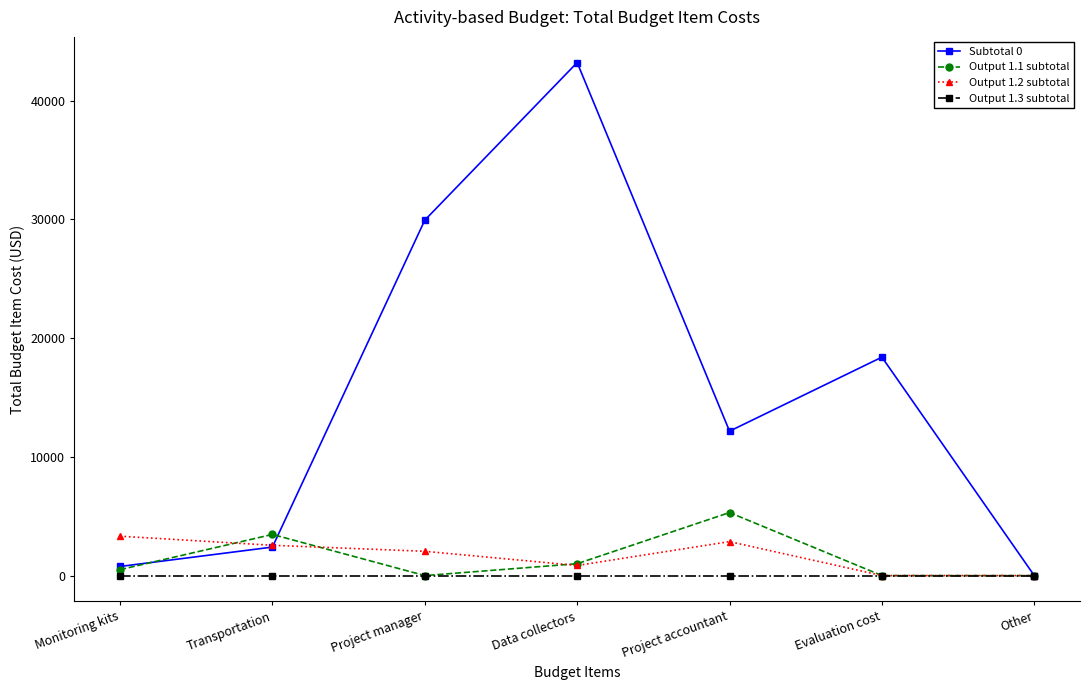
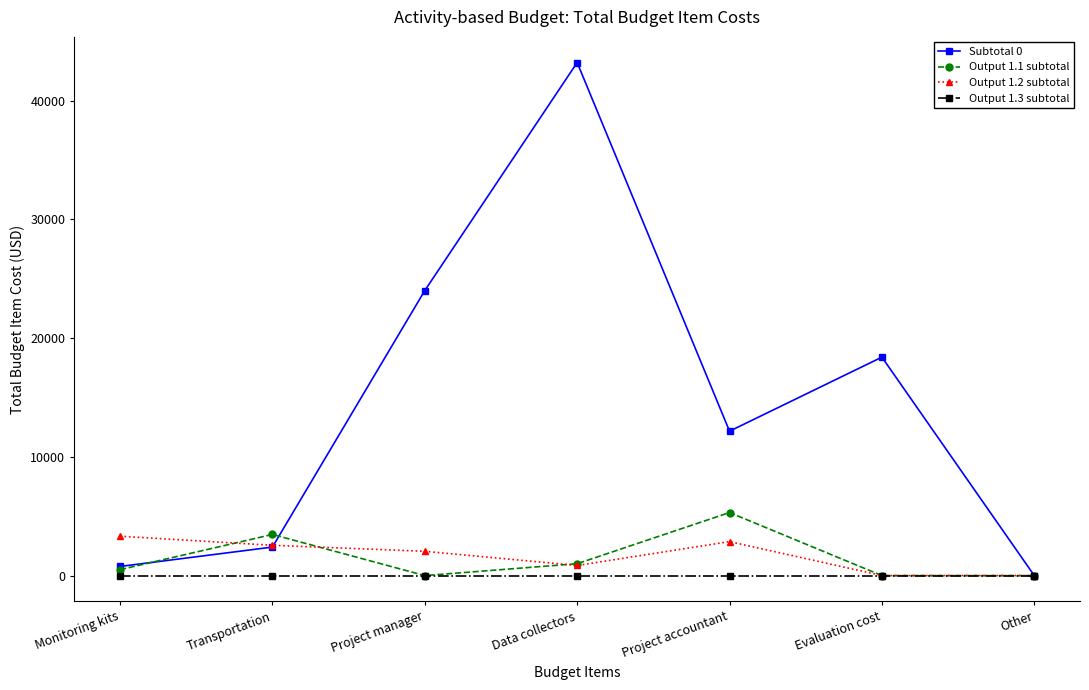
Subtotal 0, Project manager: 29900 -> 24000
